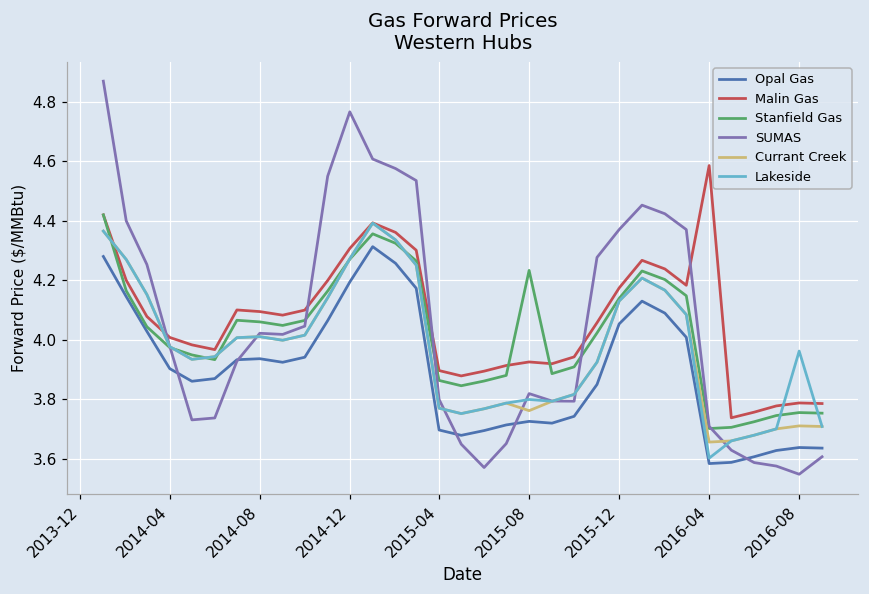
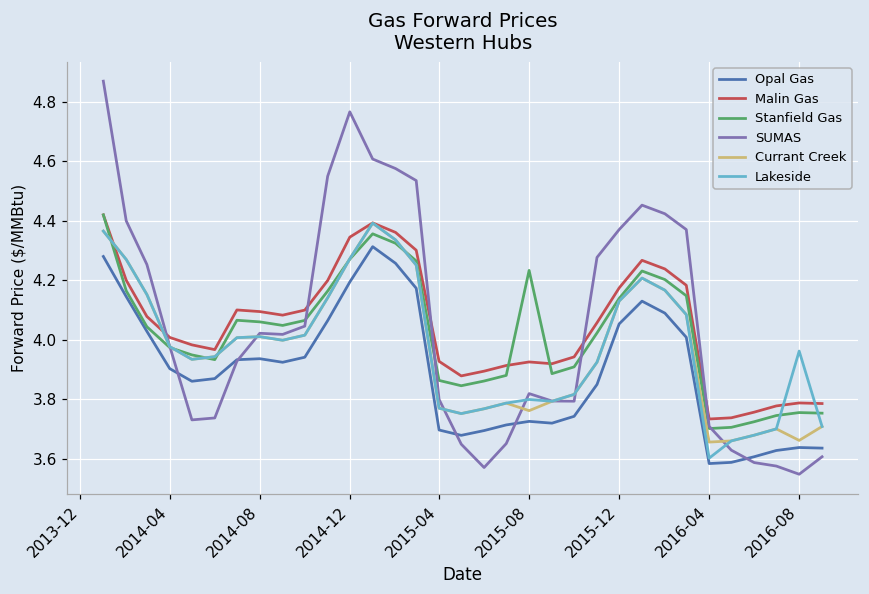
Malin Gas, 2014-12: 4.31 -> 4.35
Malin Gas, 2015-04: 3.90 -> 3.93
Malin Gas, 2016-04: 4.59 -> 3.73
Currant Creek, 2016-08: 3.71 -> 3.66
